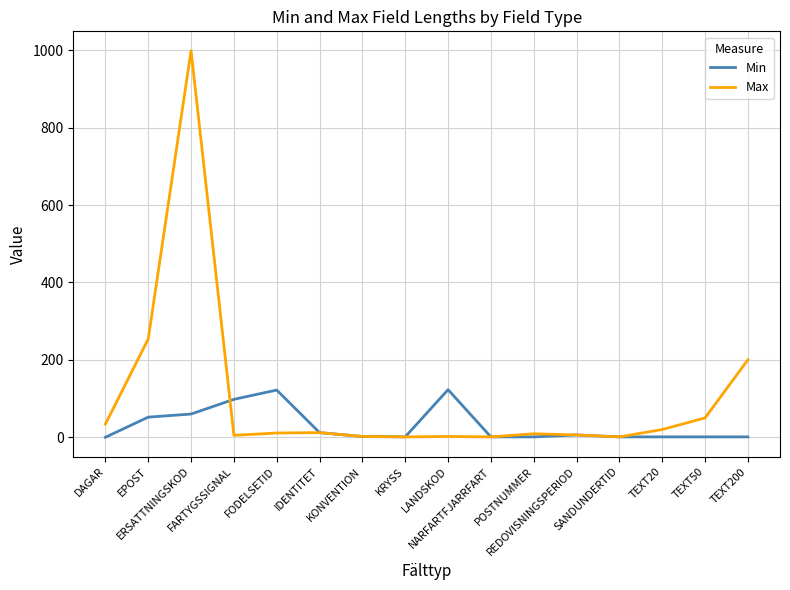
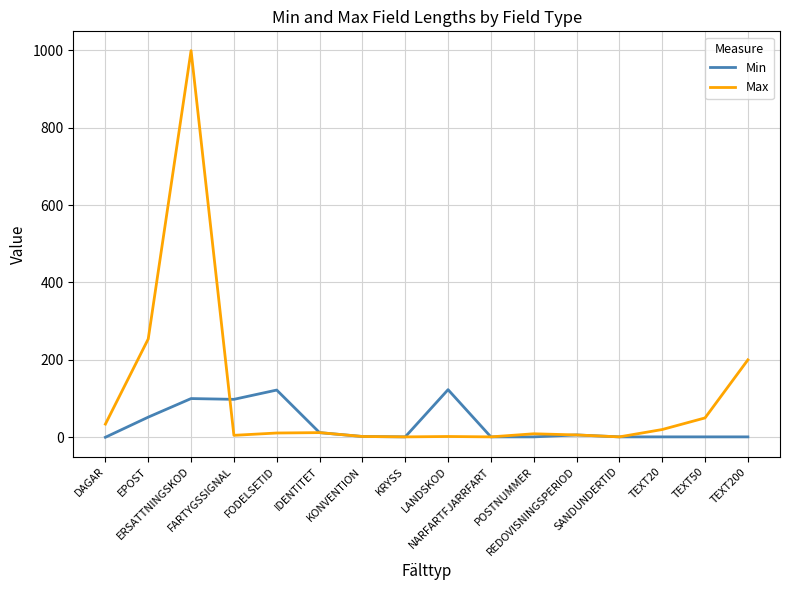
Min, ERSATTNINGSKOD: 60 -> 100
